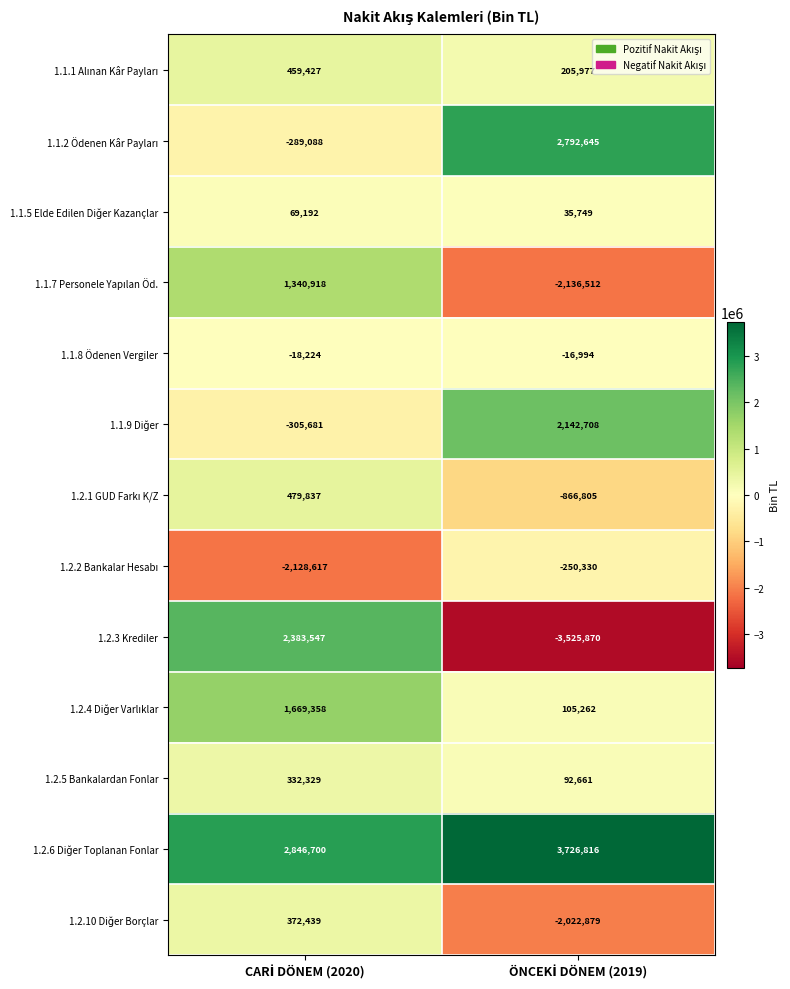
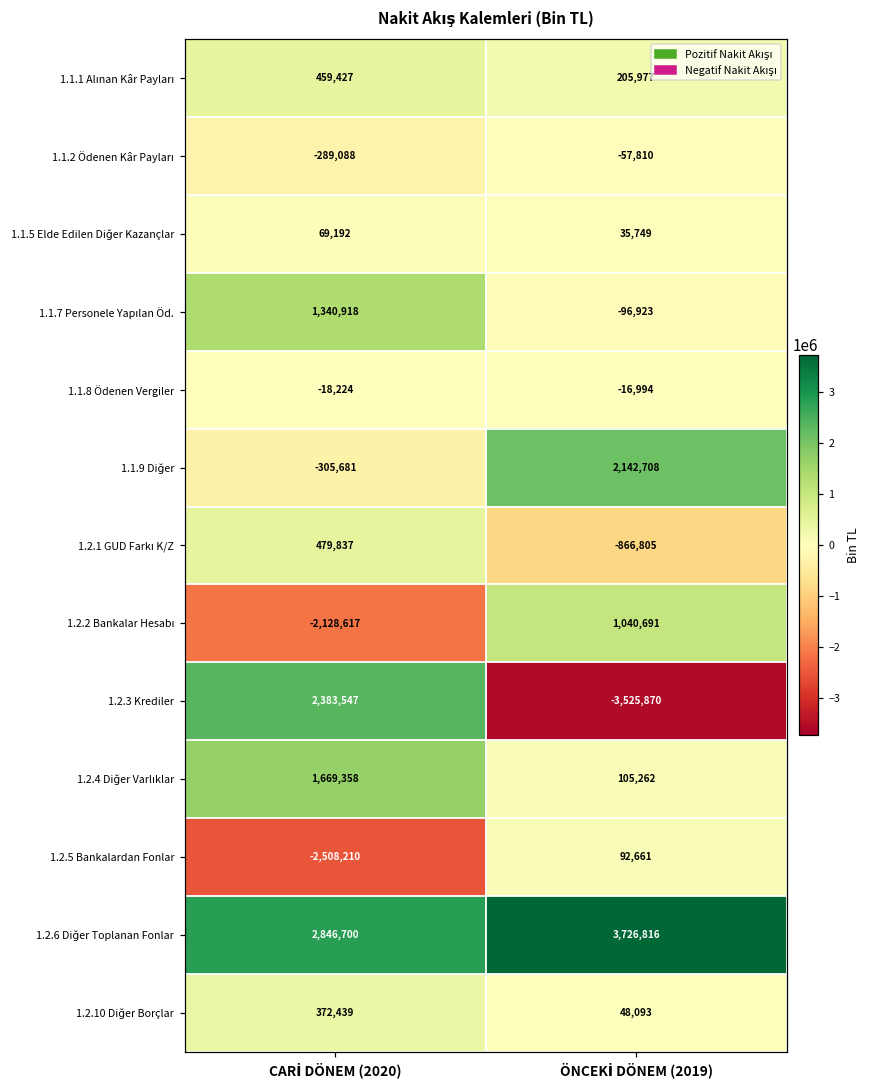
1.1.2 Ödenen Kâr Payları, ÖNCEKİ DÖNEM (2019): 2,792,645 -> -57,810
1.1.7 Personele Yapılan Öd., ÖNCEKİ DÖNEM (2019): -2,136,512 -> -96,923
1.2.2 Bankalar Hesabı, ÖNCEKİ DÖNEM (2019): -250,330 -> 1,040,691
1.2.5 Bankalardan Fonlar, CARİ DÖNEM (2020): 332,329 -> -2,508,210
1.2.10 Diğer Borçlar, ÖNCEKİ DÖNEM (2019): -2,022,879 -> 48,093
